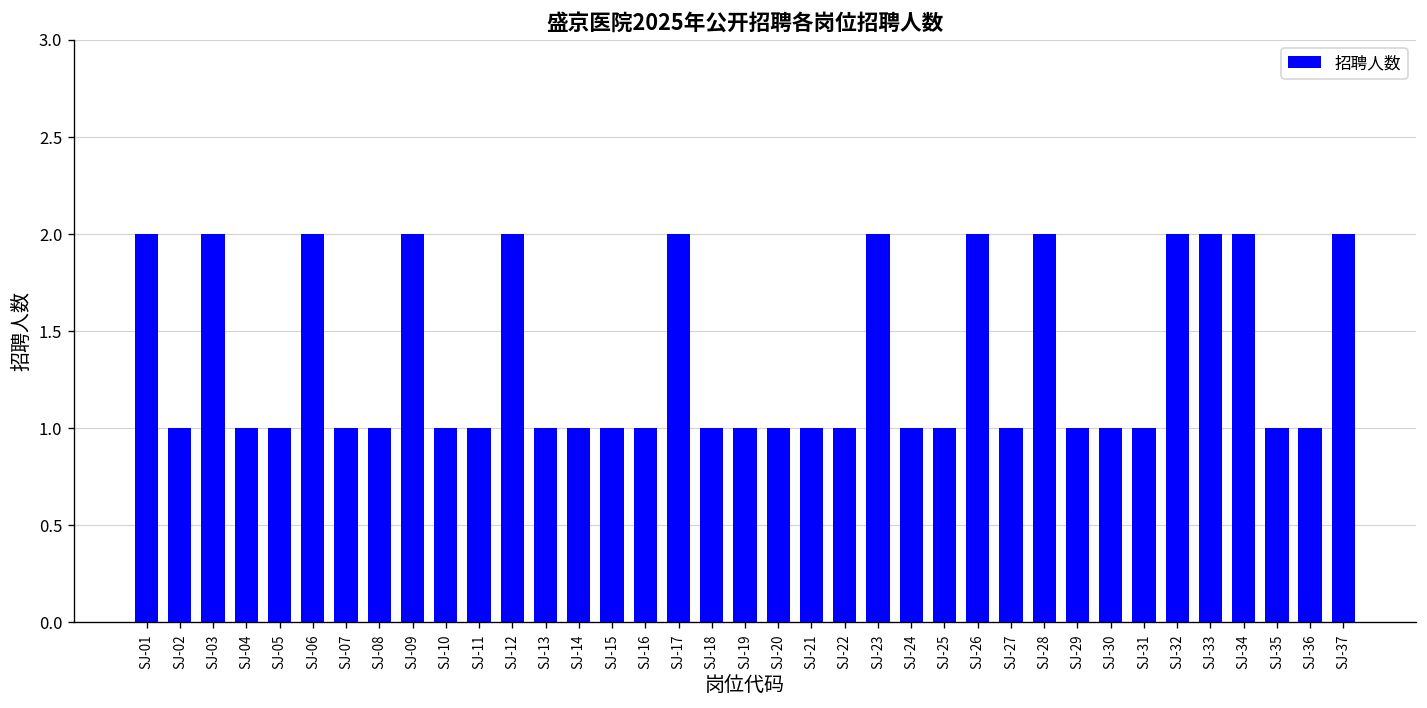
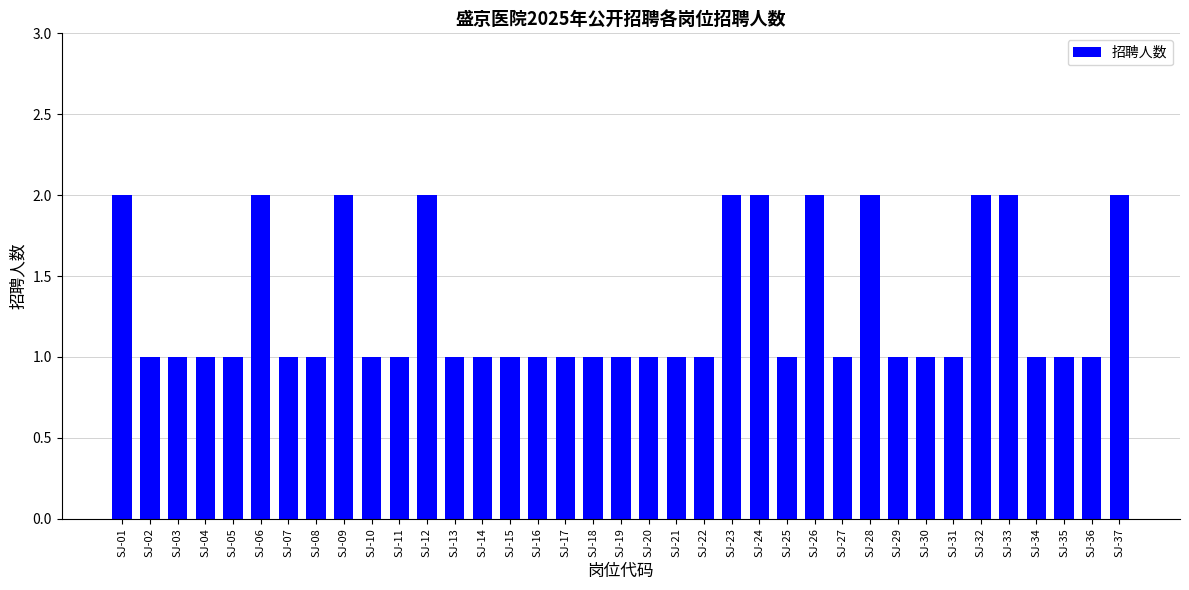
SJ-03: 2 -> 1
SJ-17: 2 -> 1
SJ-24: 1 -> 2
SJ-34: 2 -> 1
